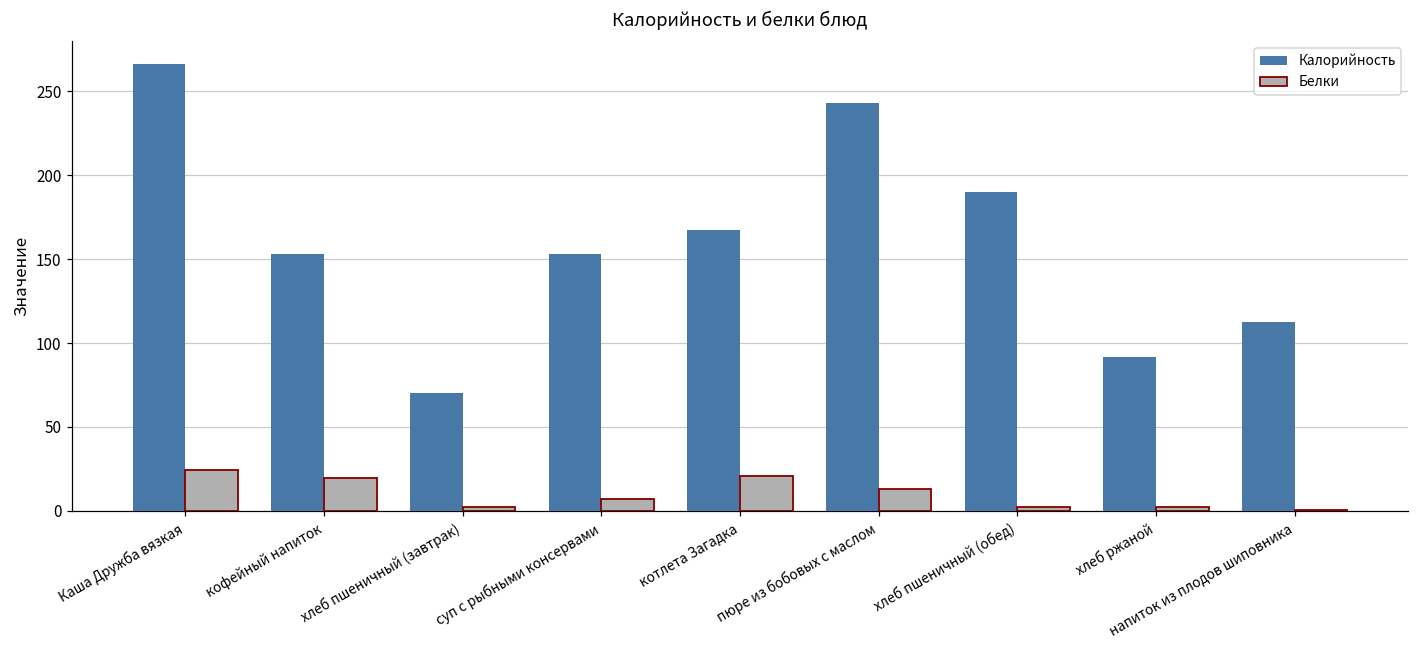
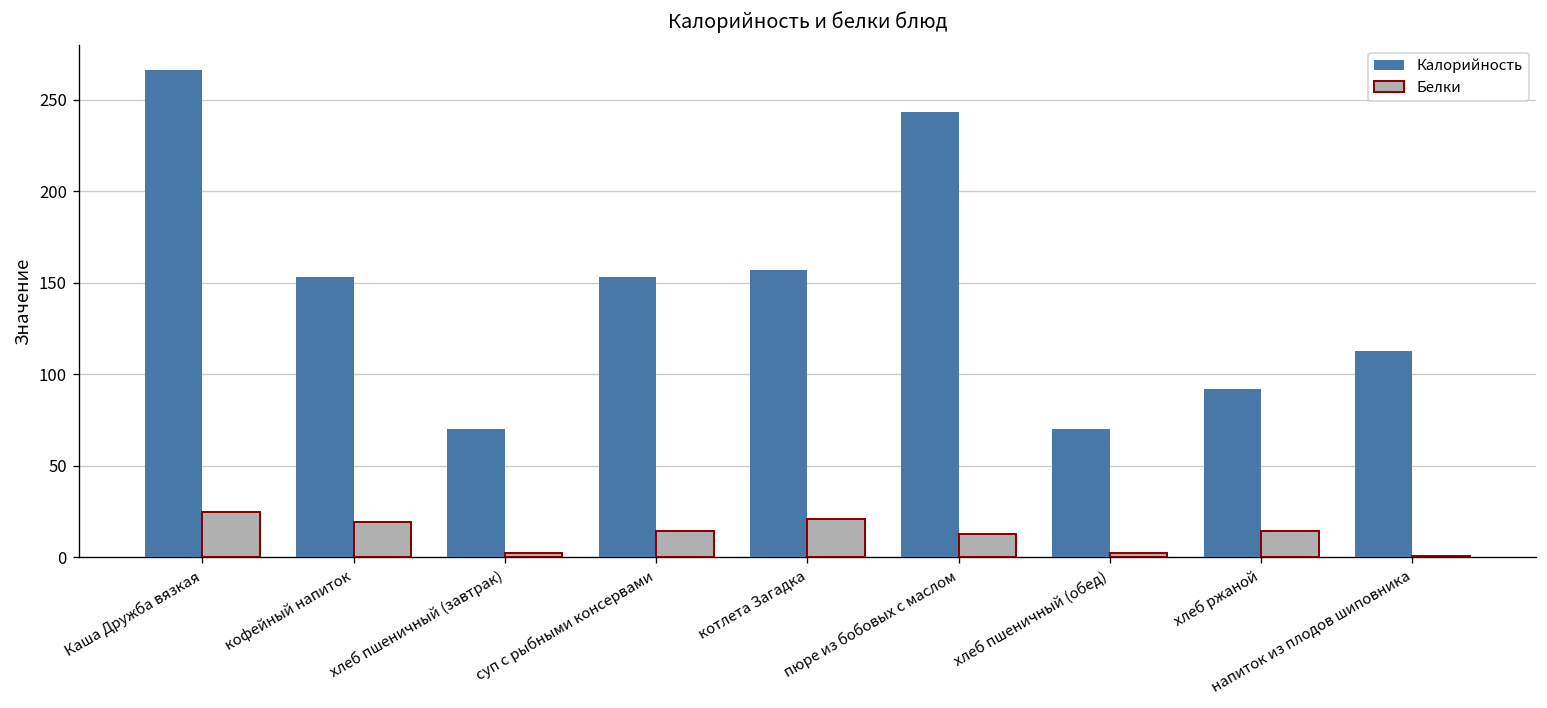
Белки, суп с рыбными консервами: 7 -> 14
Калорийность, котлета Загадка: 168 -> 157
Калорийность, хлеб пшеничный (обед): 190 -> 70
Белки, хлеб ржаной: 2 -> 14
